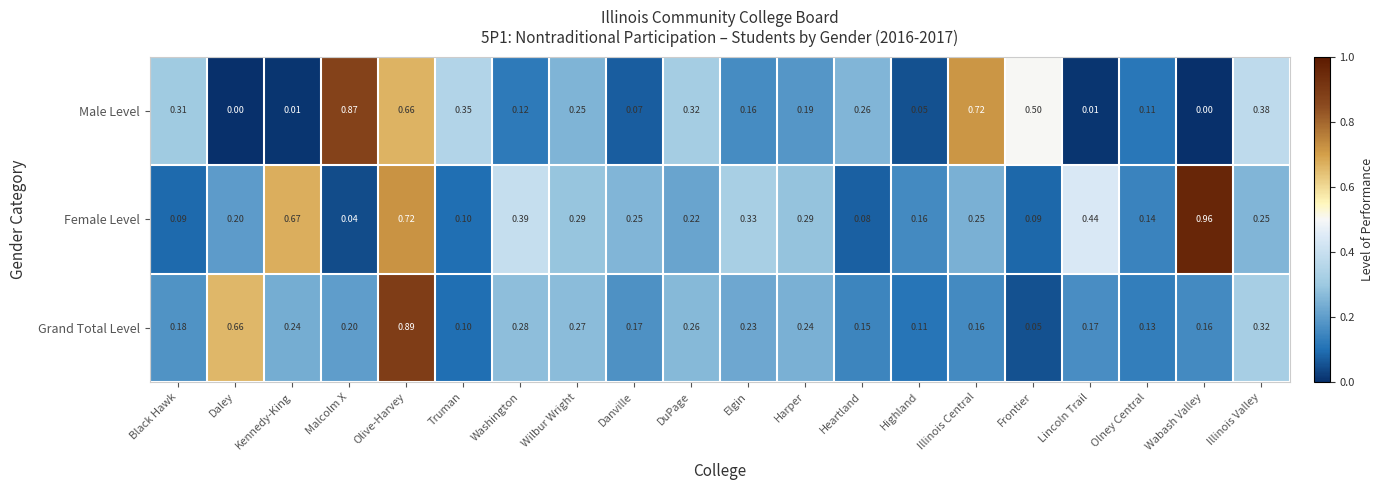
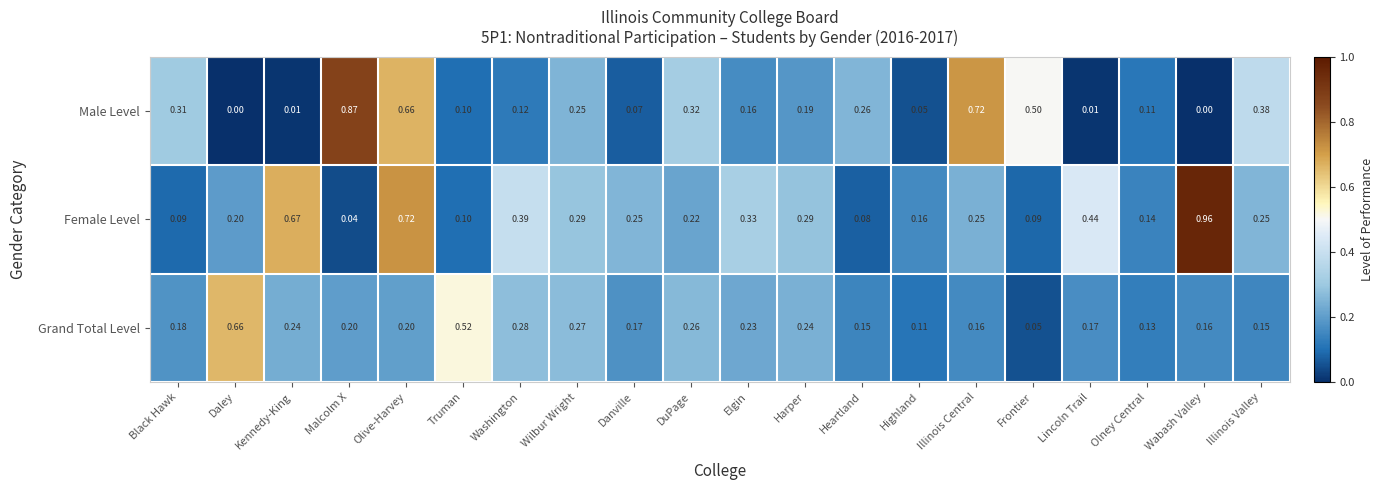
Male Level, Truman: 0.35 -> 0.10
Grand Total Level, Olive-Harvey: 0.89 -> 0.20
Grand Total Level, Truman: 0.10 -> 0.52
Grand Total Level, Illinois Valley: 0.32 -> 0.15
